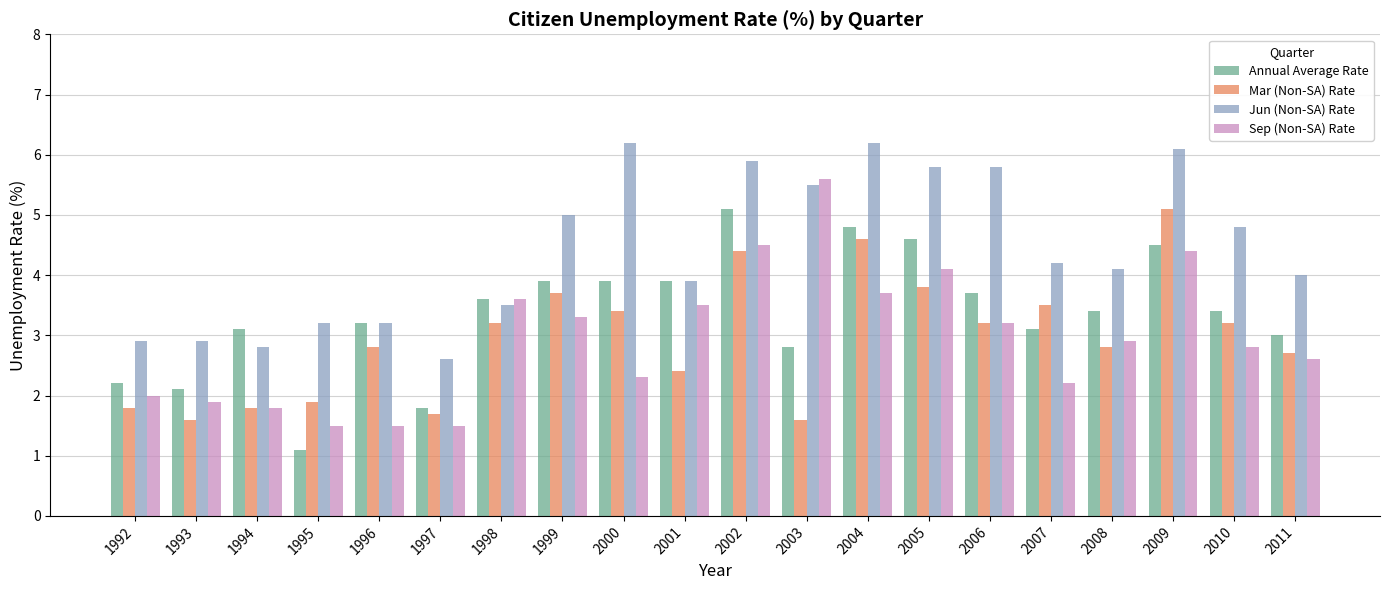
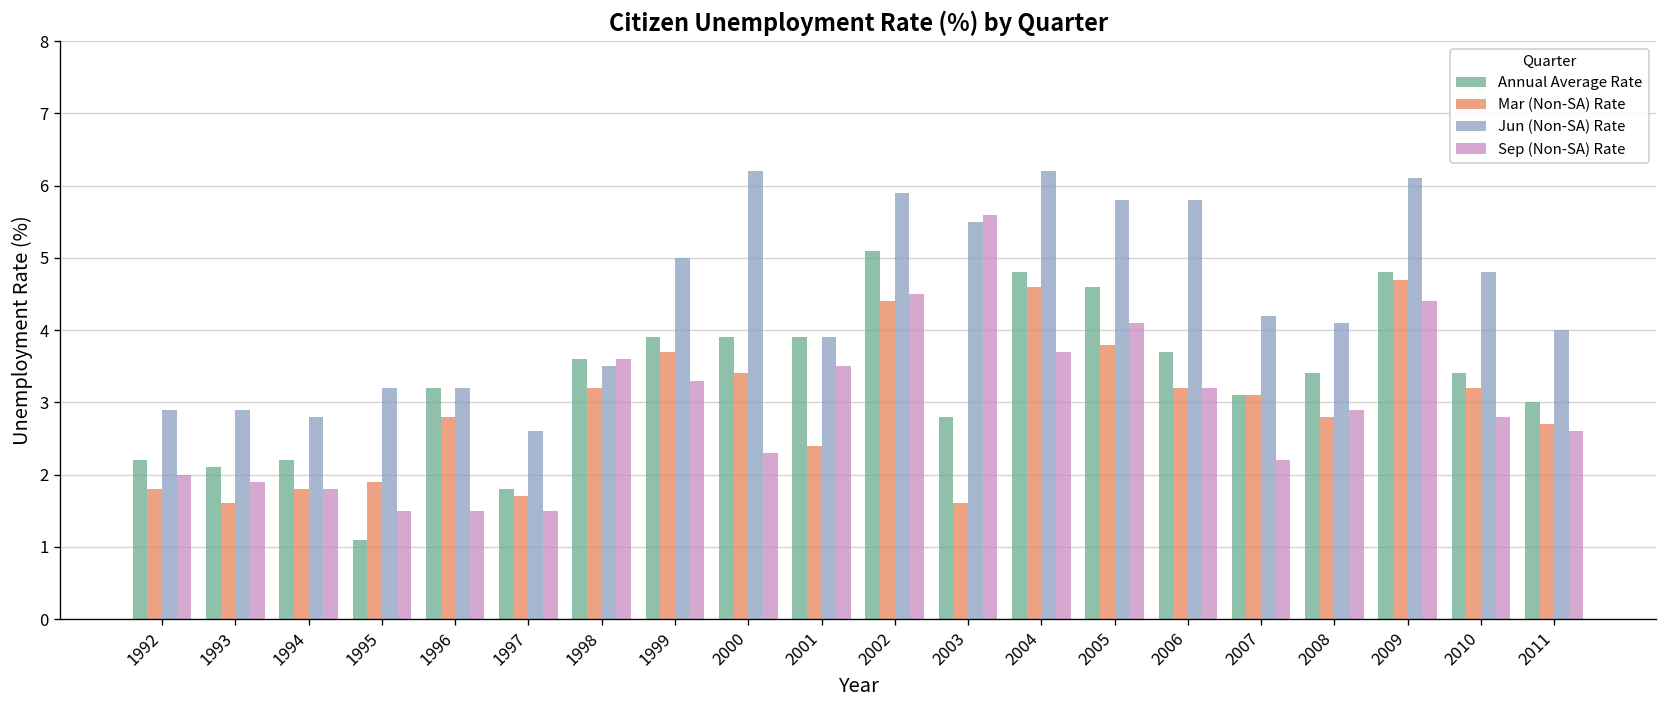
Annual Average Rate, 1994: 3.1 -> 2.2
Mar (Non-SA) Rate, 2007: 3.5 -> 3.1
Annual Average Rate, 2009: 4.5 -> 4.8
Mar (Non-SA) Rate, 2009: 5.1 -> 4.7
